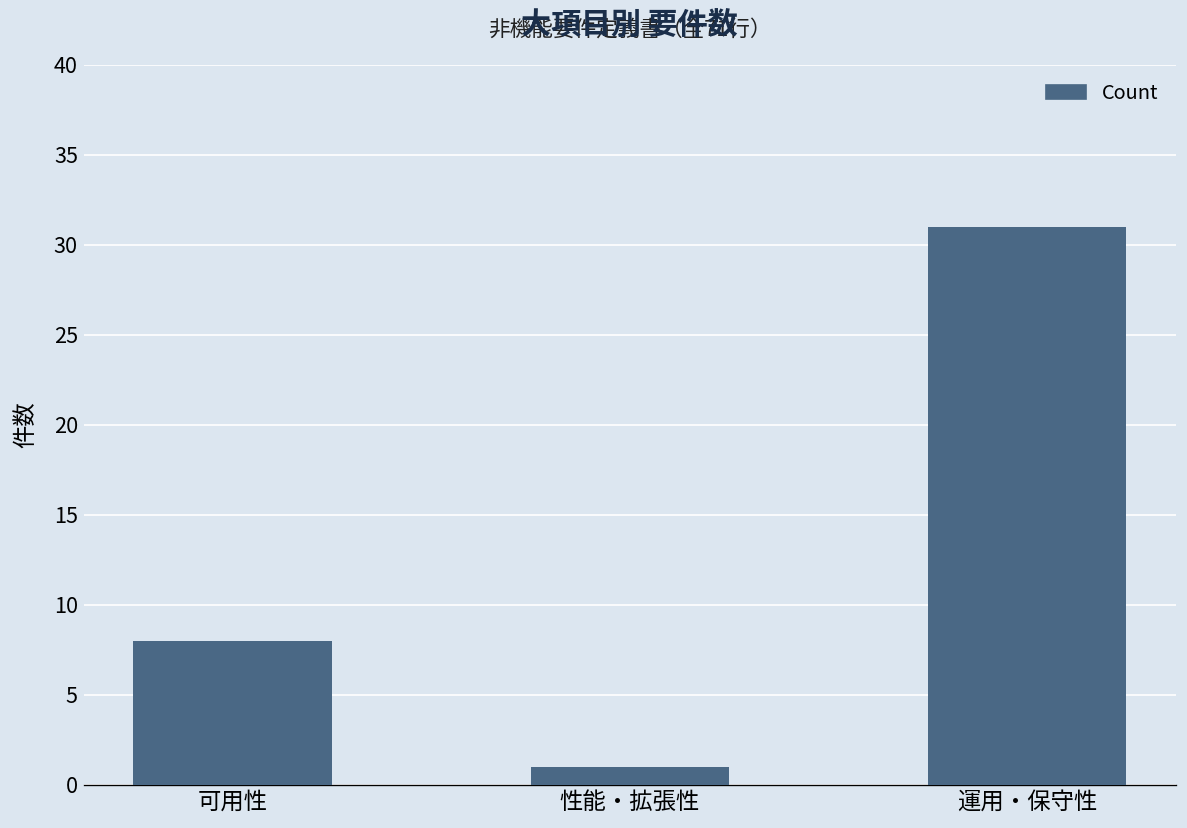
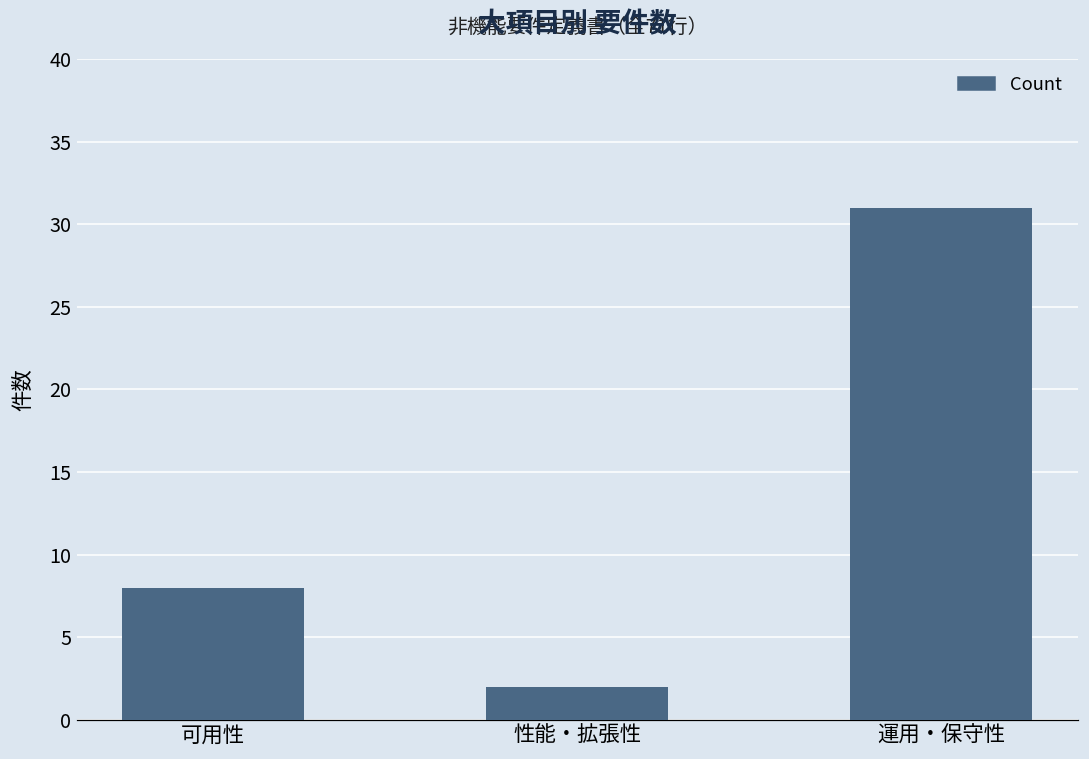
性能・拡張性: 1 -> 2
